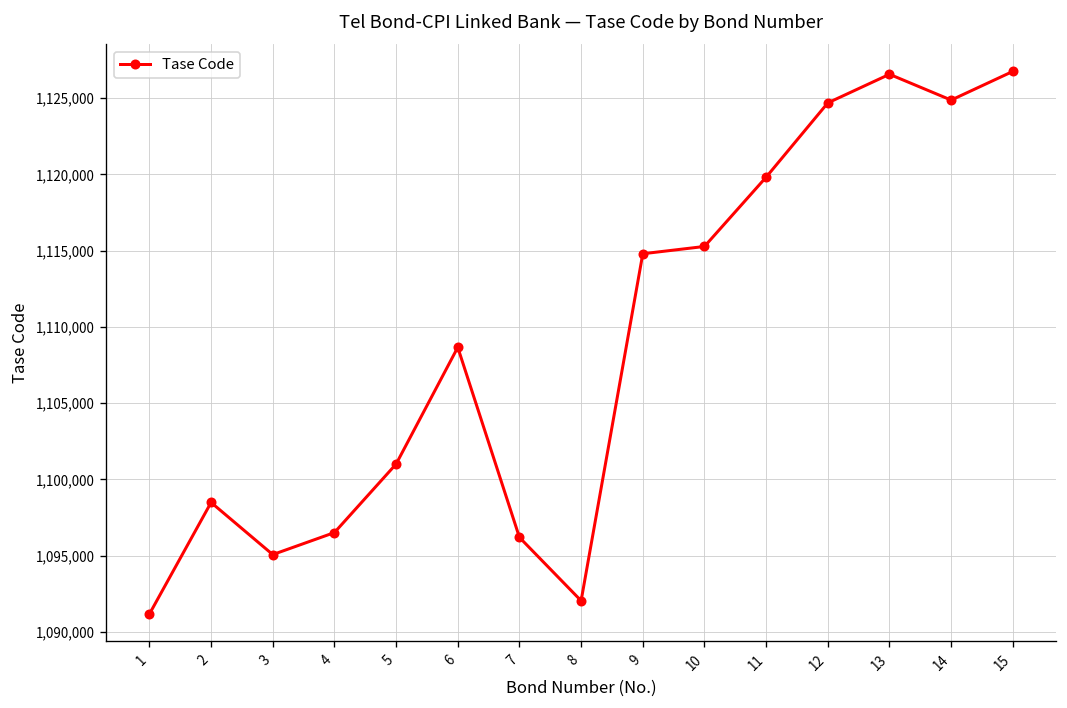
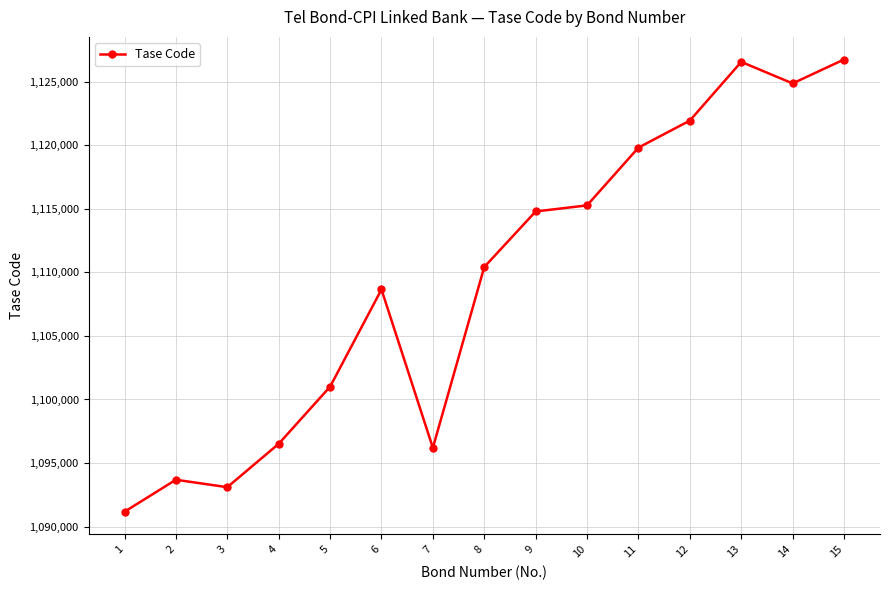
2: 1,098,500 -> 1,093,700
3: 1,095,100 -> 1,093,100
8: 1,092,000 -> 1,110,400
12: 1,124,700 -> 1,122,000
